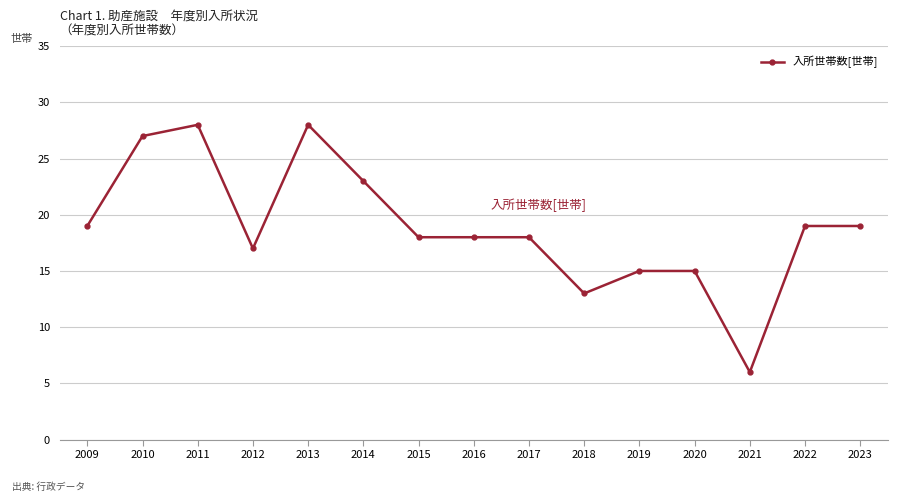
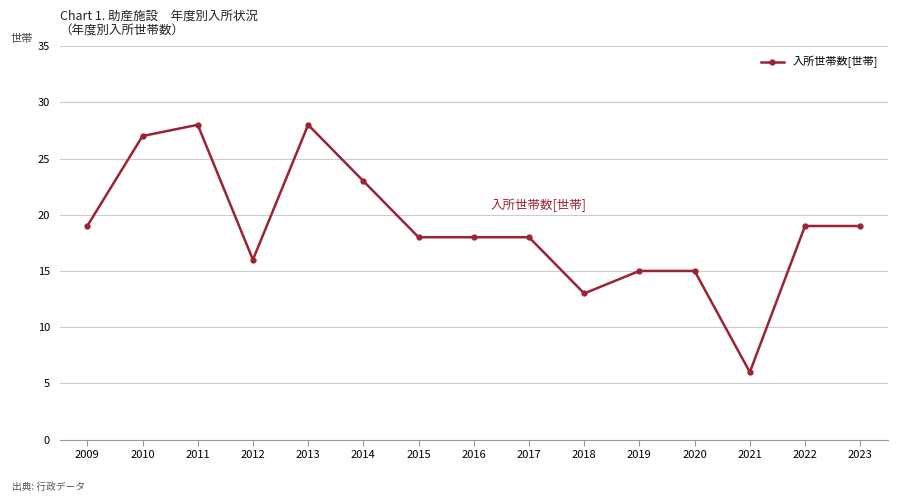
2012: 17 -> 16
